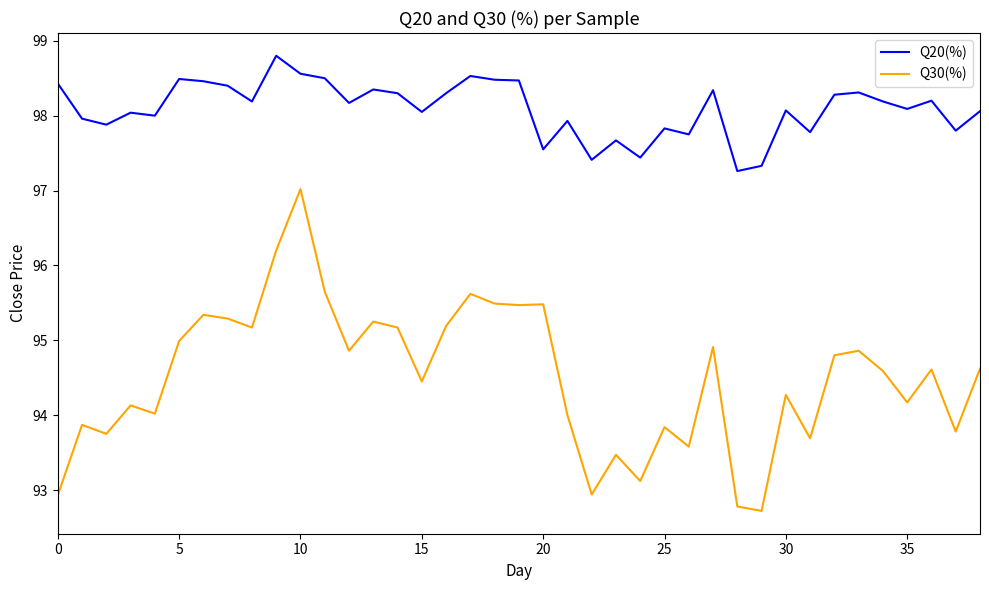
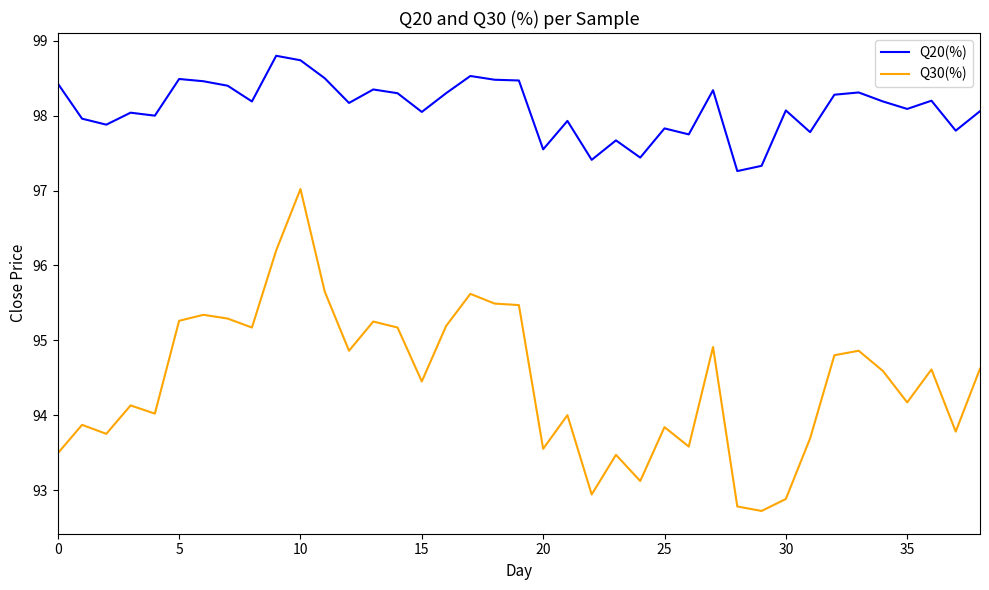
Q30(%), 0: 92.9 -> 93.5
Q30(%), 5: 95.0 -> 95.3
Q20(%), 10: 98.6 -> 98.7
Q30(%), 20: 95.5 -> 93.6
Q30(%), 30: 94.3 -> 92.9
